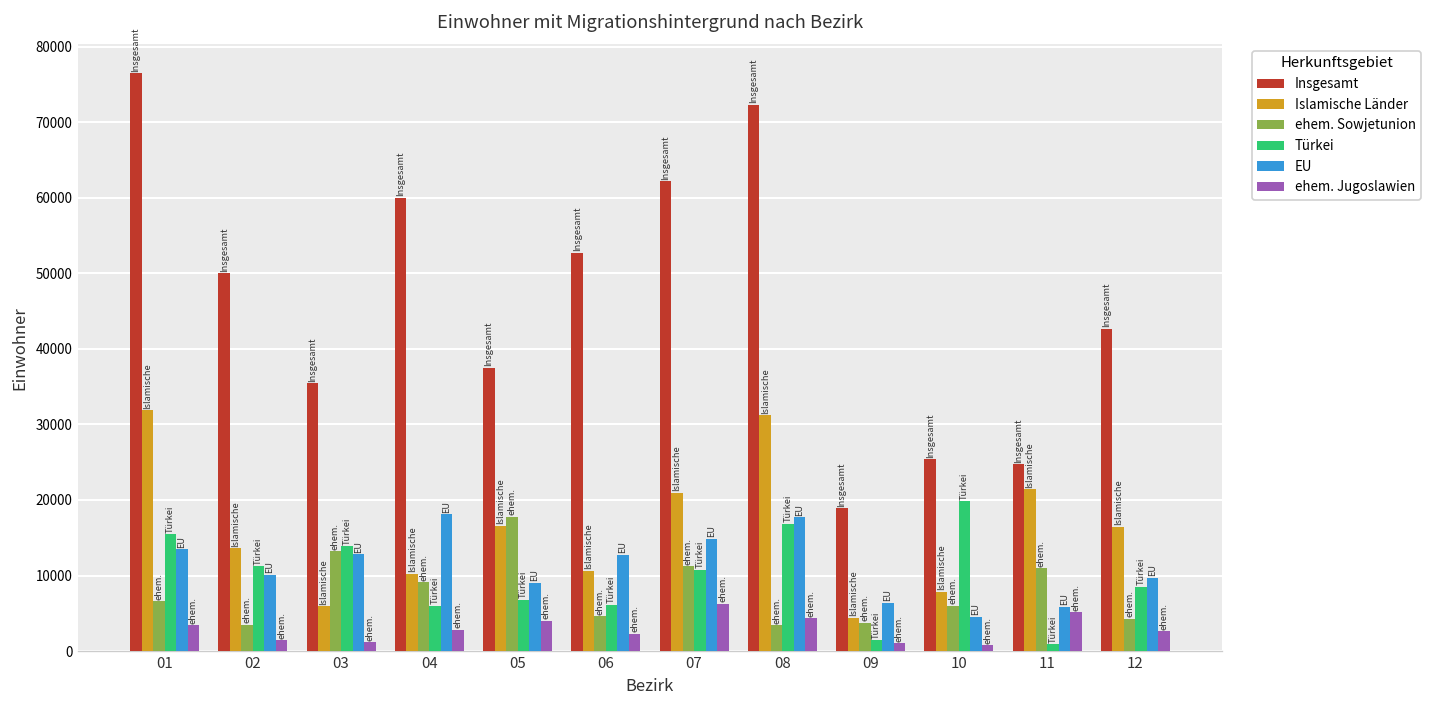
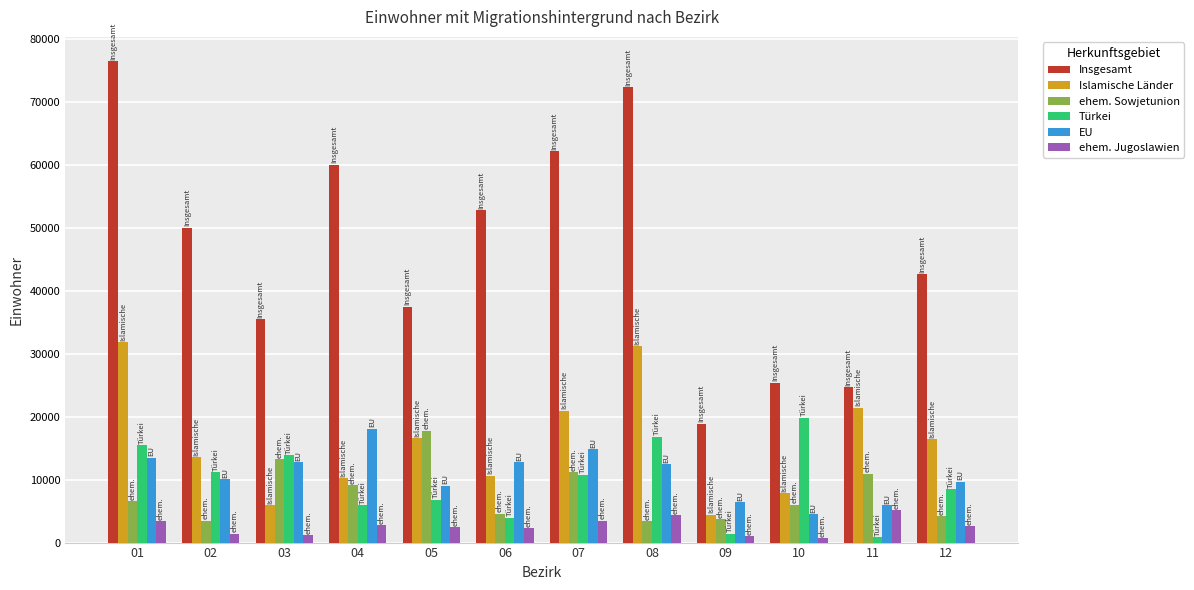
ehem. Jugoslawien, 05: 4000 -> 2000
Türkei, 06: 6000 -> 4000
ehem. Jugoslawien, 07: 6000 -> 3000
EU, 08: 18000 -> 12000
